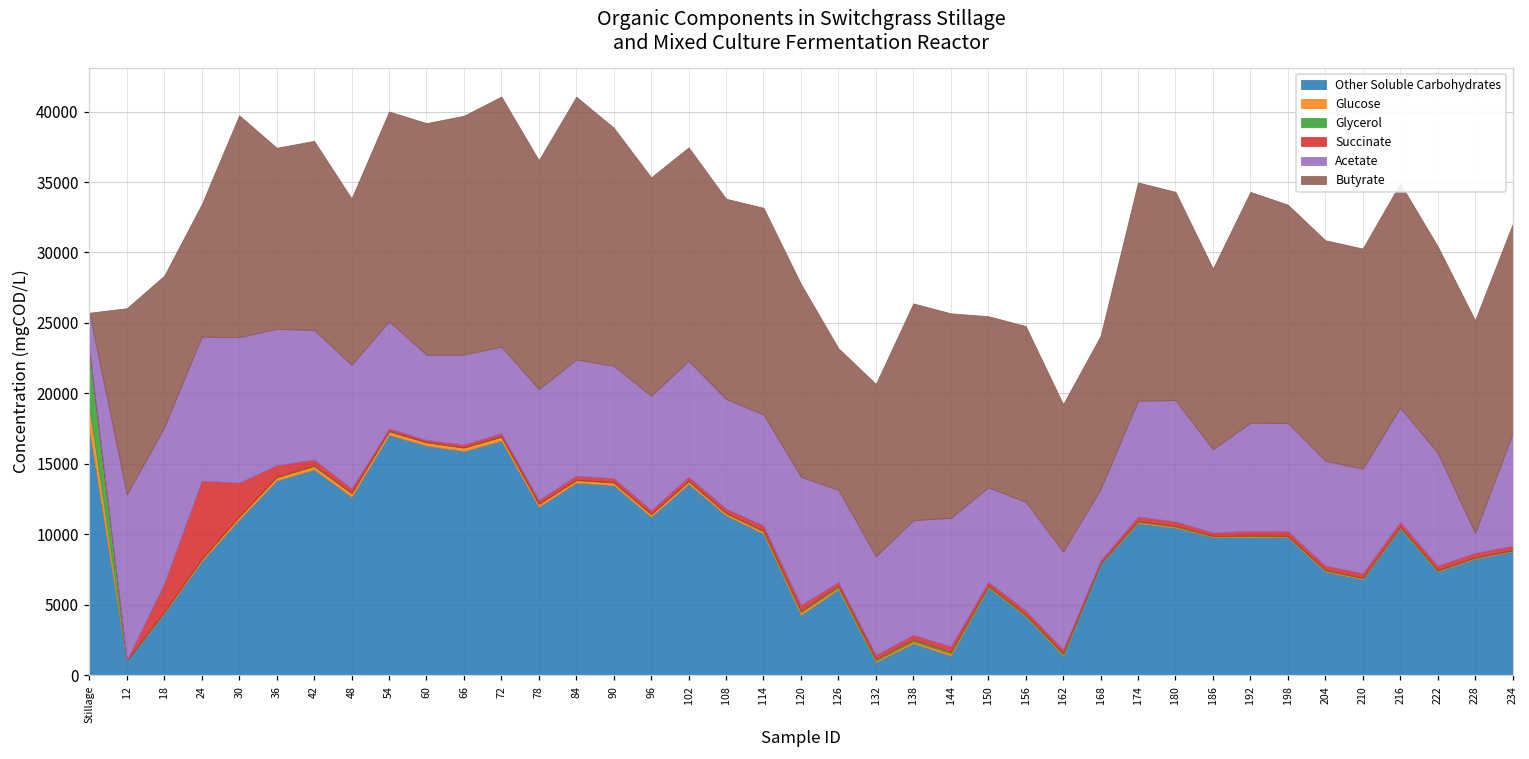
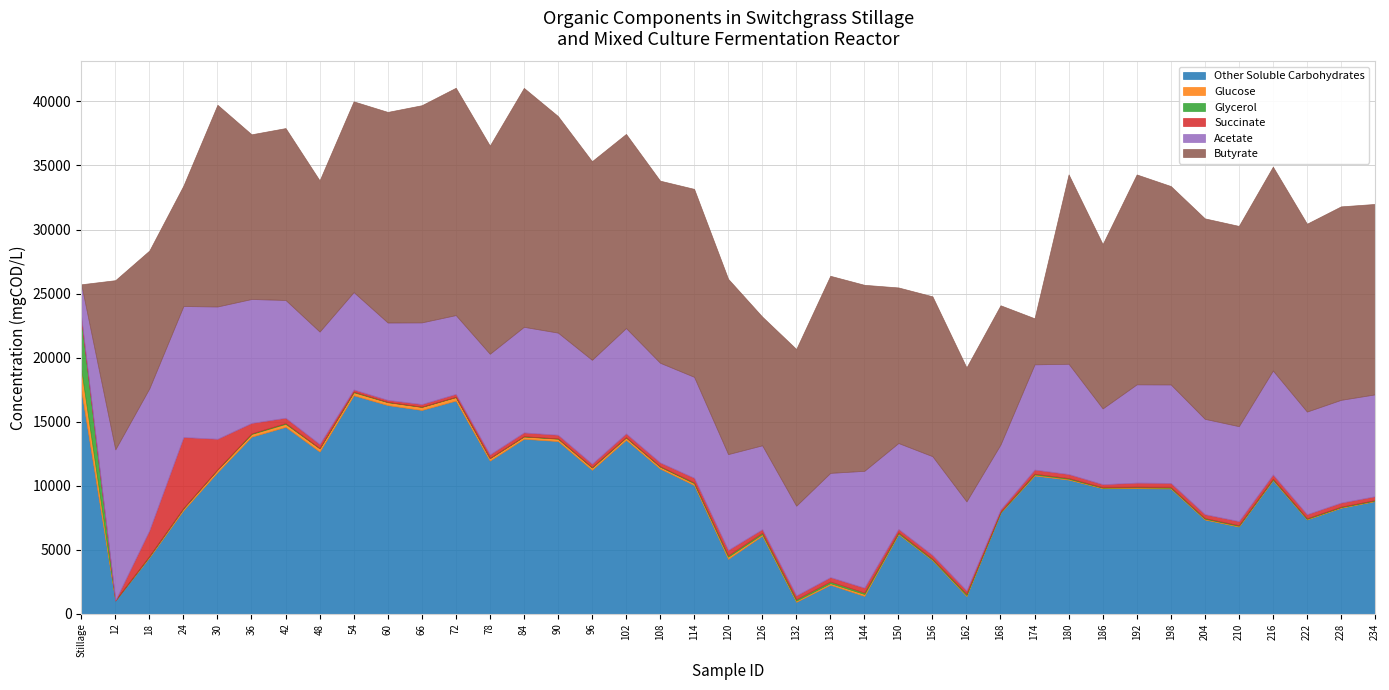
Acetate, 120: 9100 -> 7500
Butyrate, 174: 15500 -> 3600
Acetate, 228: 1400 -> 8000
